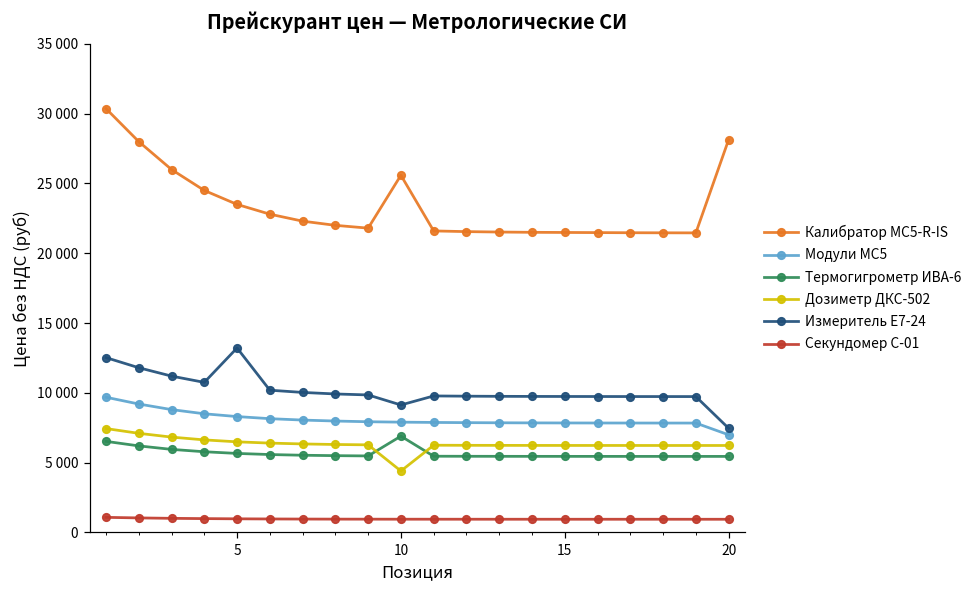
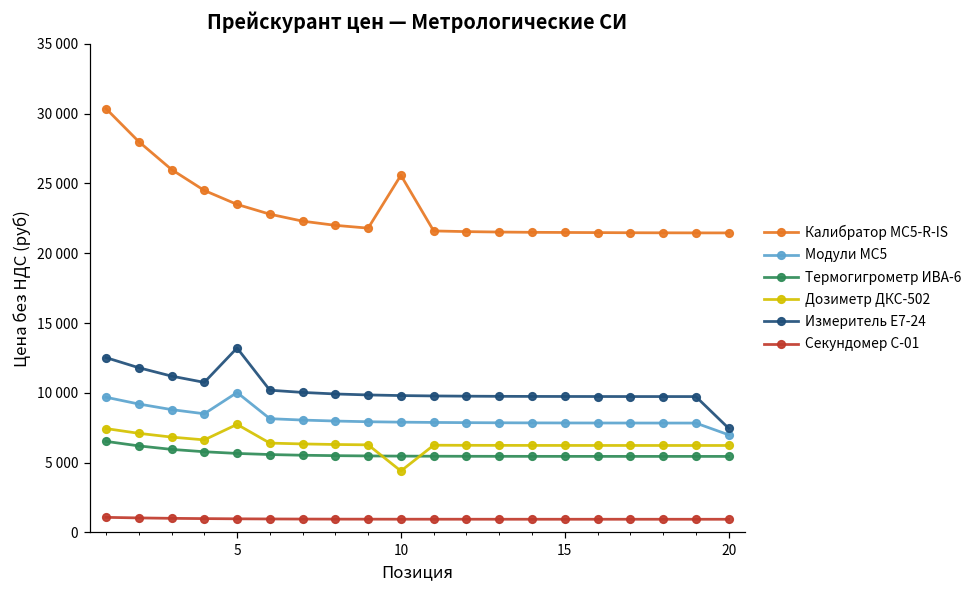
Модули МС5, 5: 8300 -> 10000
Дозиметр ДКС-502, 5: 6500 -> 7700
Термогигрометр ИВА-6, 10: 6900 -> 5500
Измеритель Е7-24, 10: 9100 -> 9800
Калибратор МС5-R-IS, 20: 28100 -> 21500
